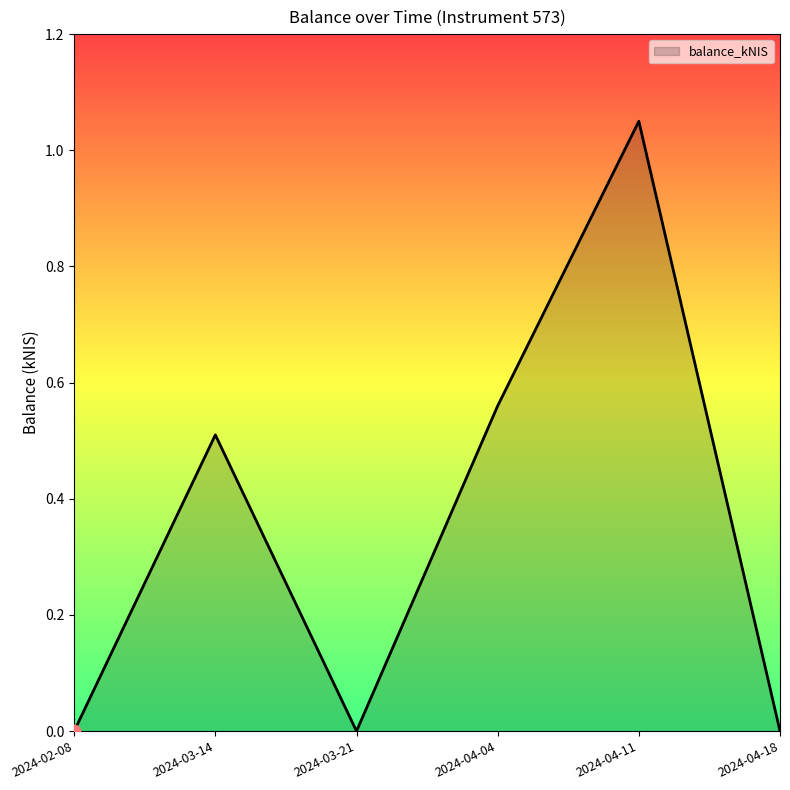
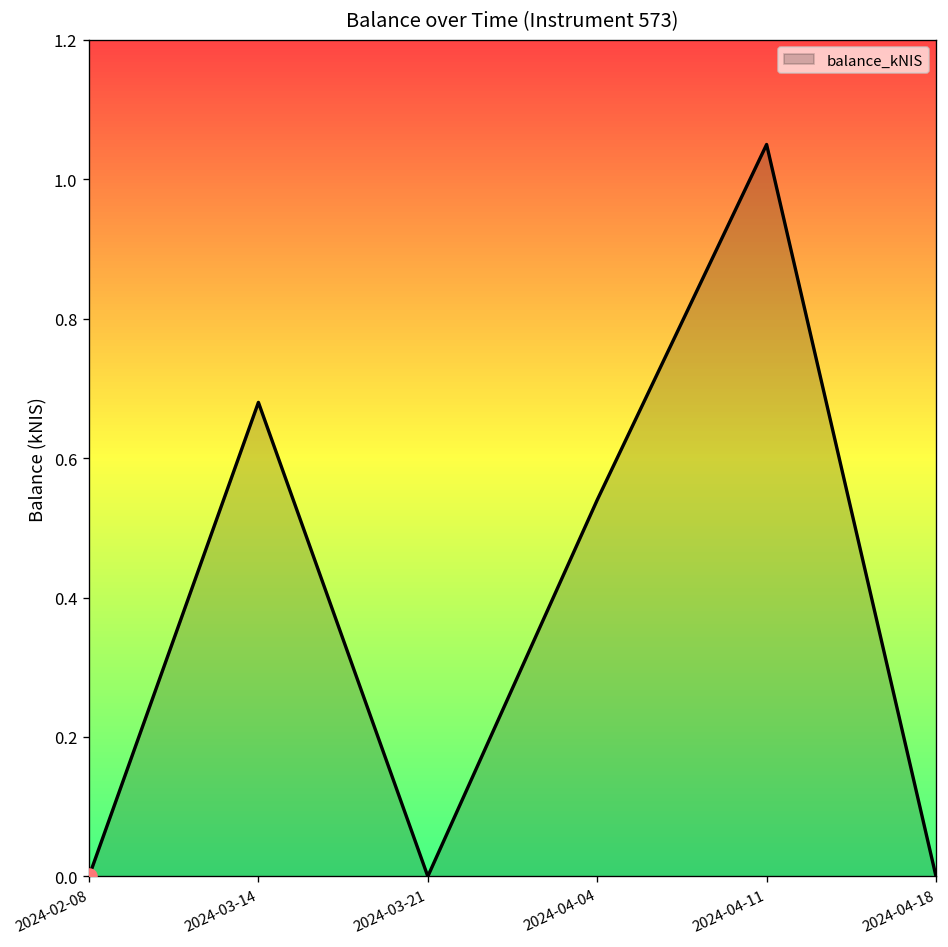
balance_kNIS, 2024-03-14: 0.51 -> 0.68
balance_kNIS, 2024-04-04: 0.56 -> 0.54
